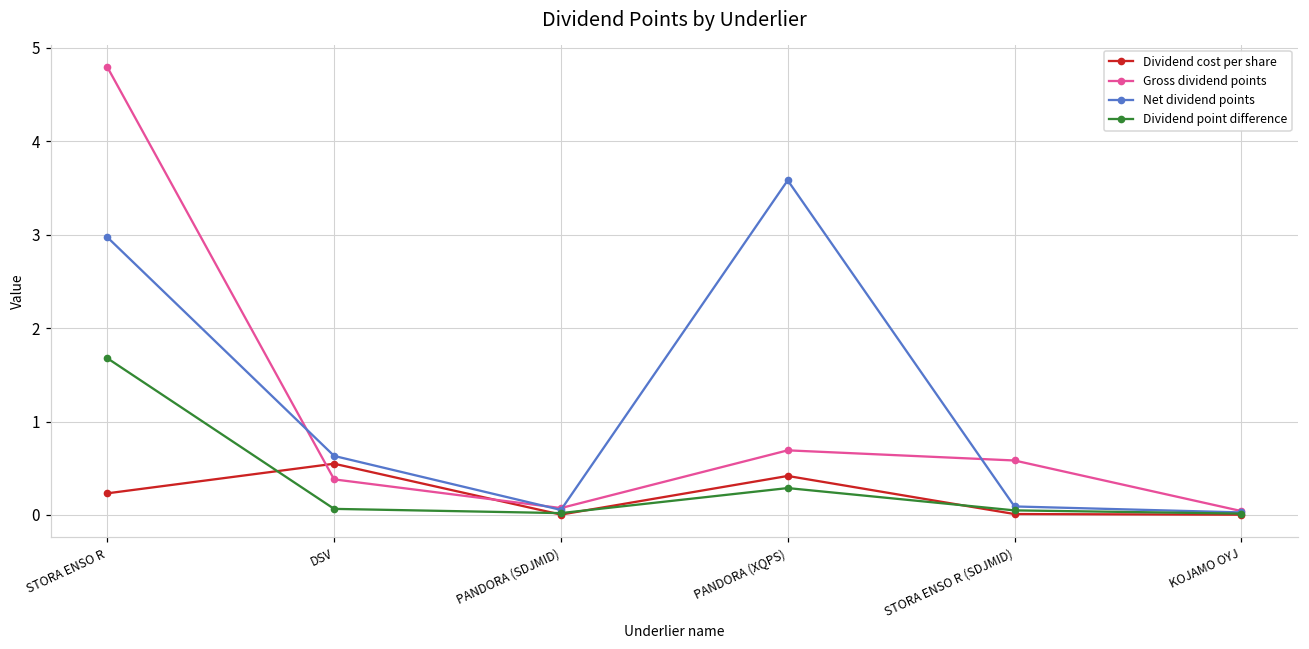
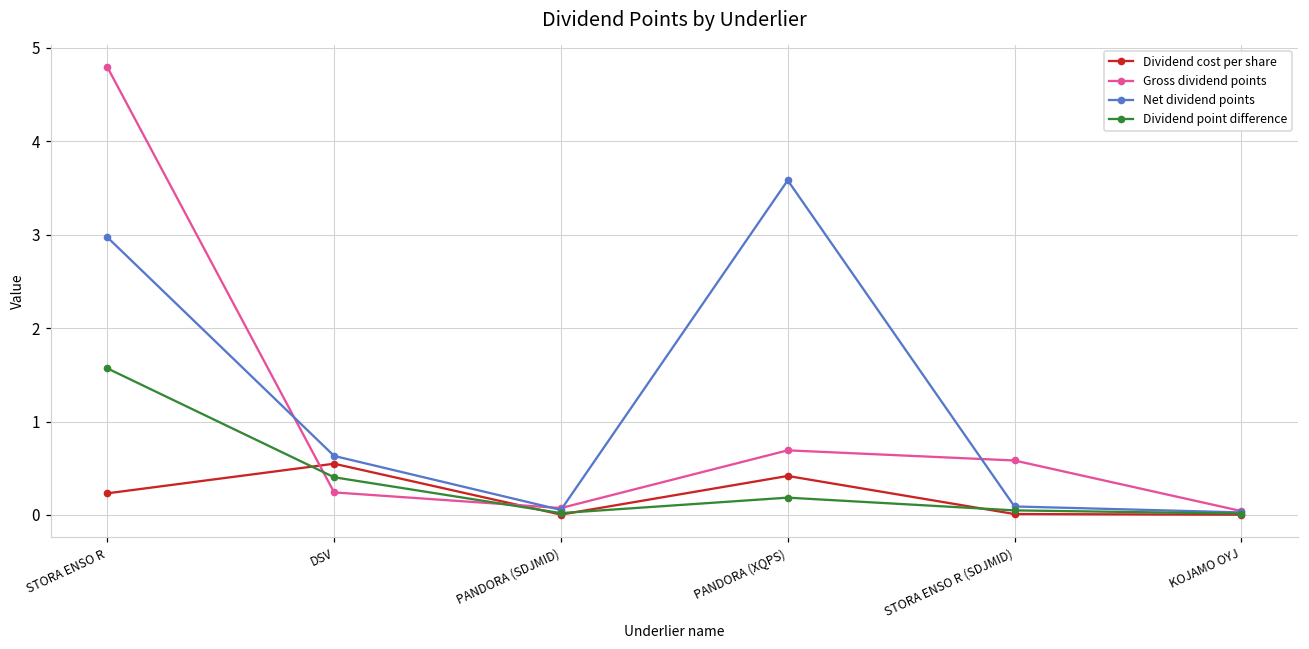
Dividend point difference, STORA ENSO R: 1.7 -> 1.6
Gross dividend points, DSV: 0.4 -> 0.2
Dividend point difference, DSV: 0.1 -> 0.4
Dividend point difference, PANDORA (XQPS): 0.3 -> 0.2
